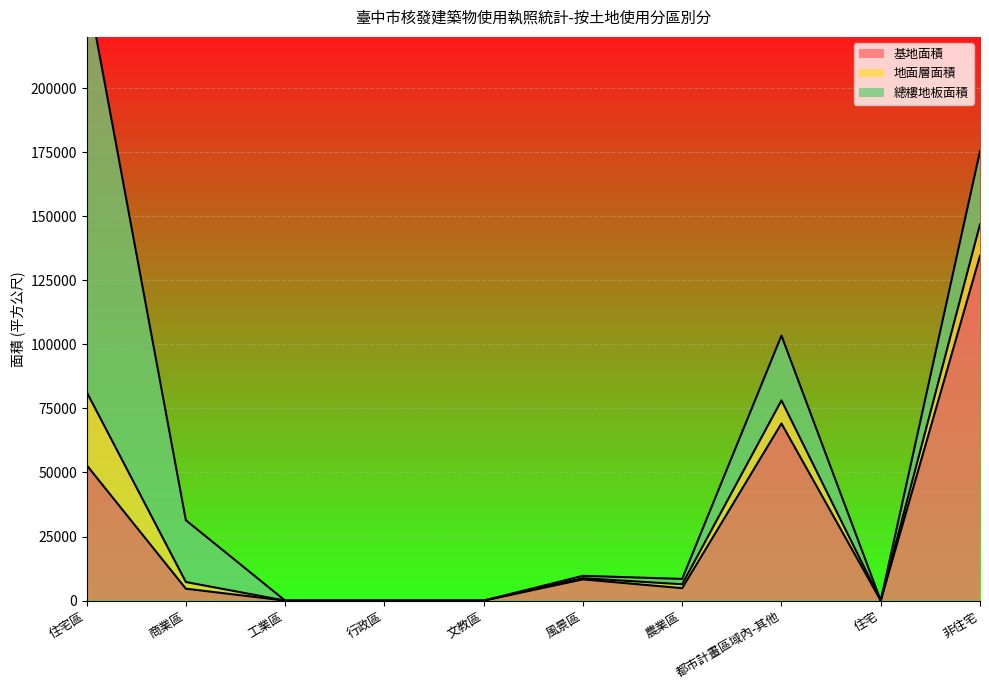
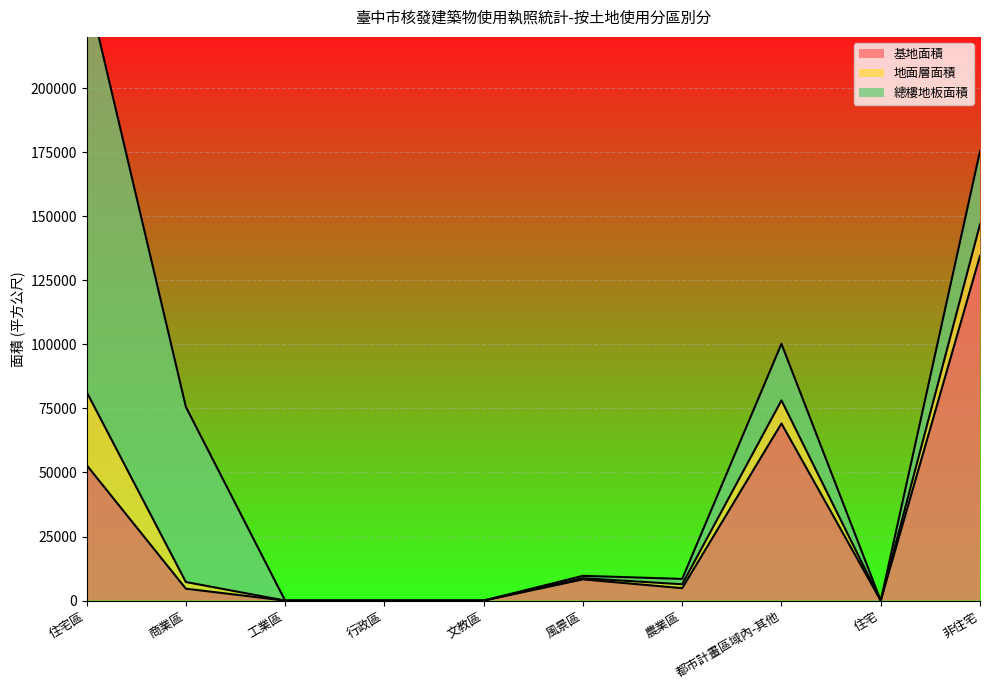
總樓地板面積, 商業區: 24000 -> 68000
總樓地板面積, 都市計畫區域內-其他: 25000 -> 22000
